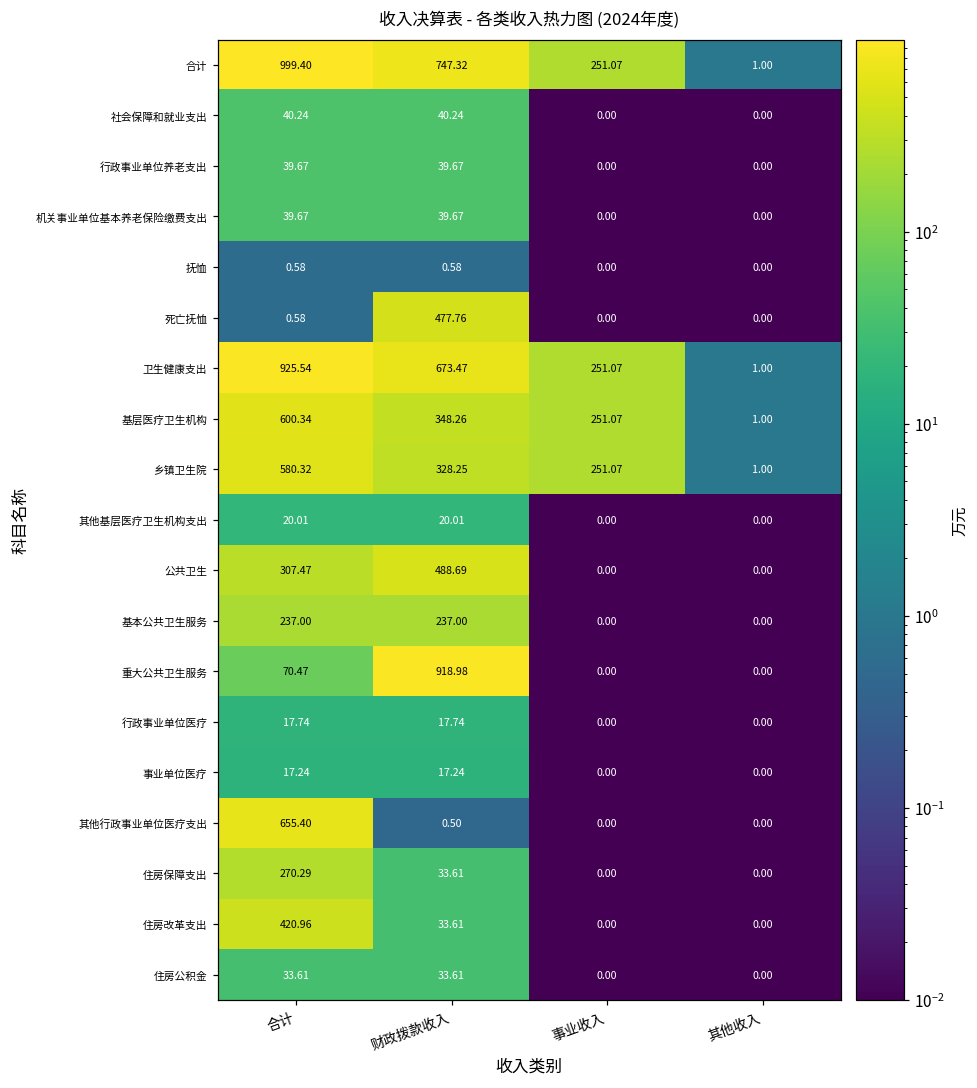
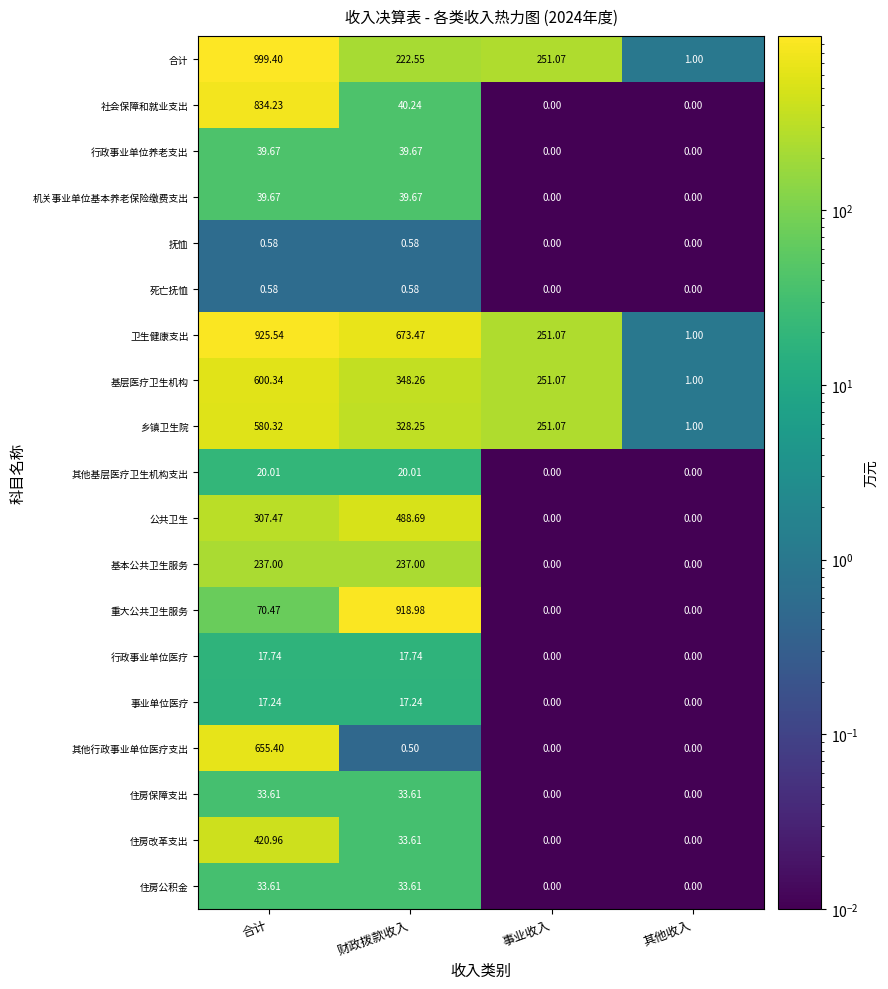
合计, 财政拨款收入: 747.32 -> 222.55
社会保障和就业支出, 合计: 40.24 -> 834.23
死亡抚恤, 财政拨款收入: 477.76 -> 0.58
住房保障支出, 合计: 270.29 -> 33.61
